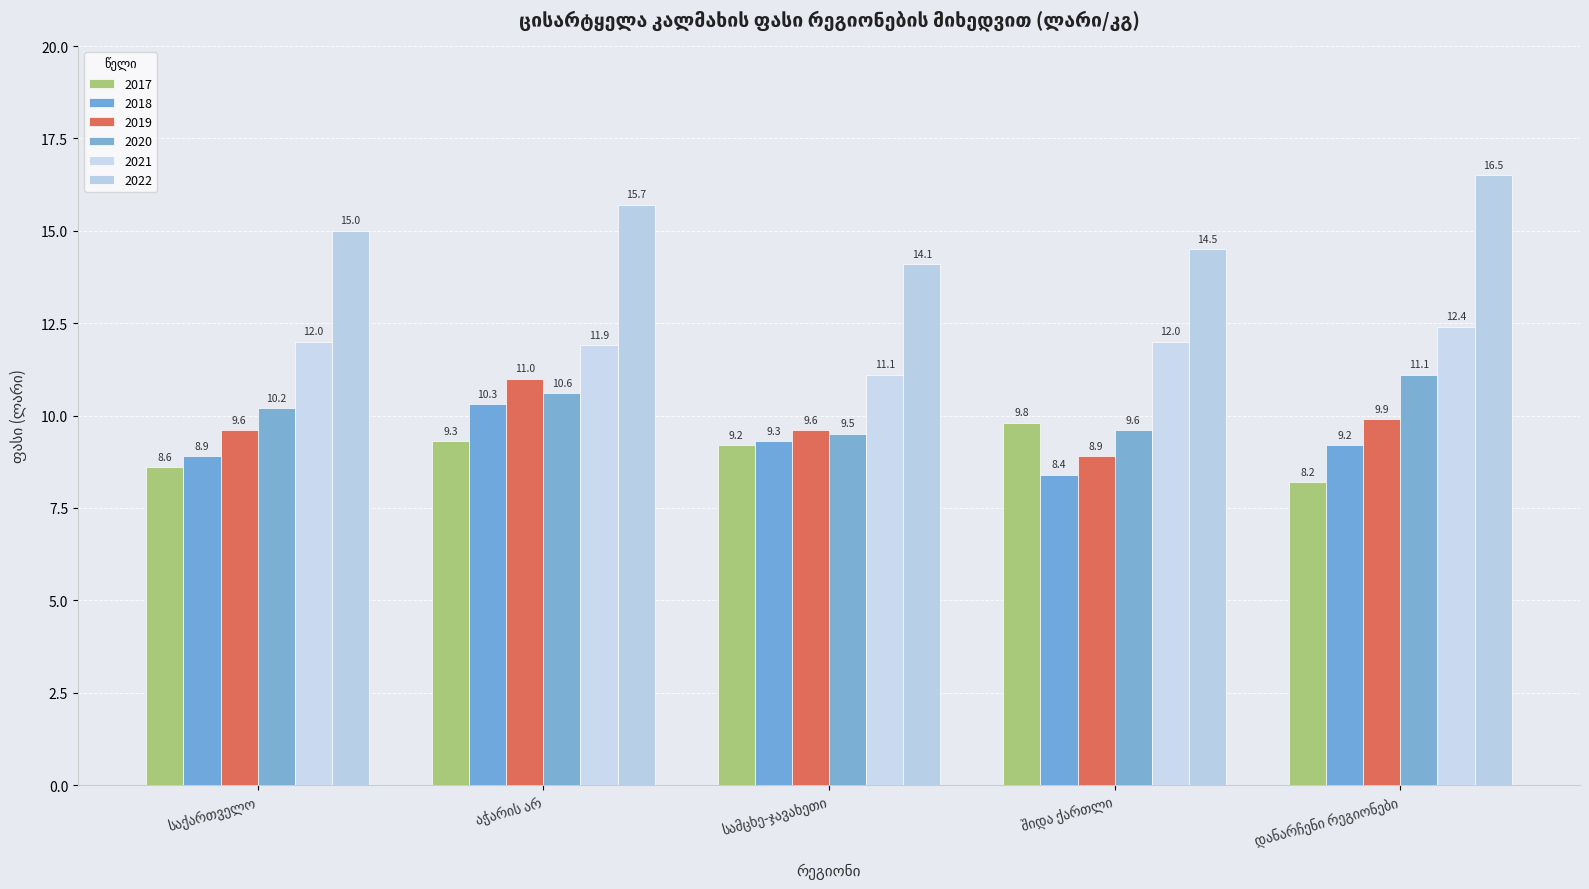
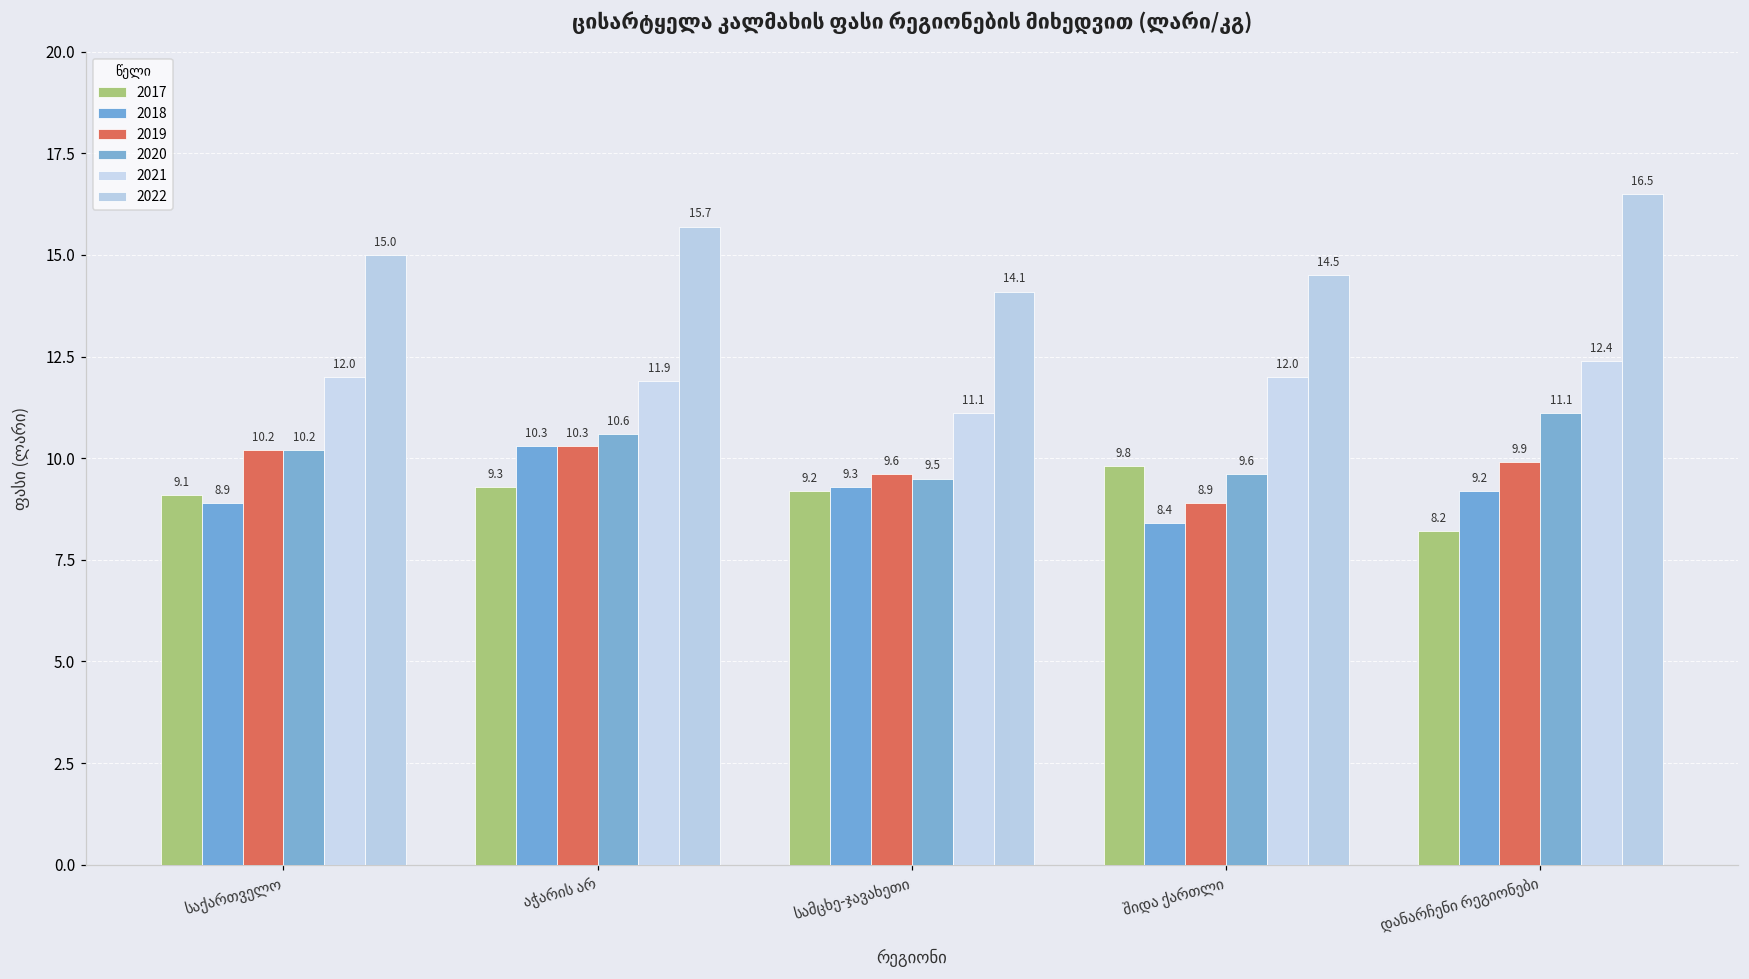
2017, საქართველო: 8.6 -> 9.1
2019, საქართველო: 9.6 -> 10.2
2019, აჭარის არ: 11.0 -> 10.3
